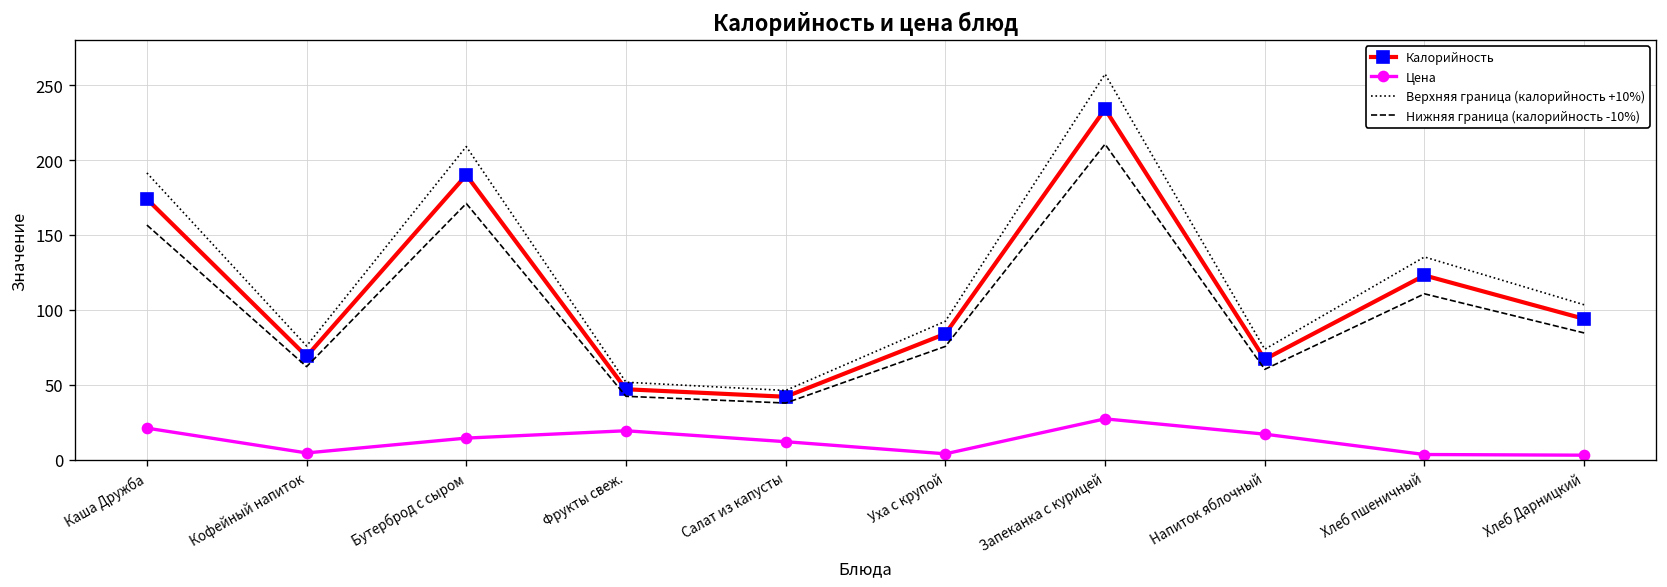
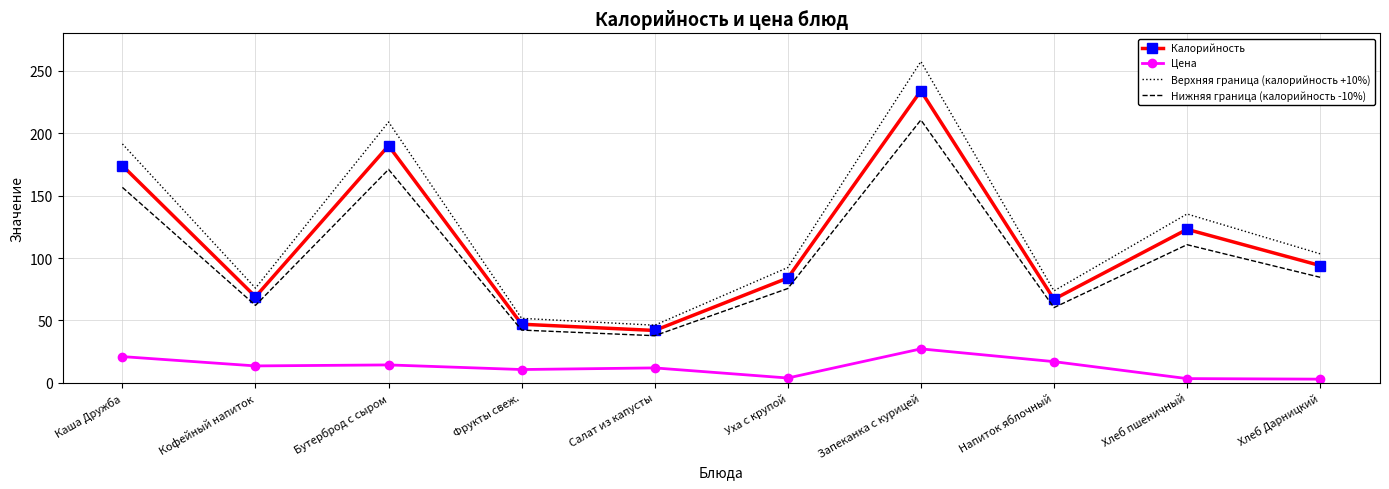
Цена, Кофейный напиток: 5 -> 14
Цена, Фрукты свеж.: 19 -> 11
